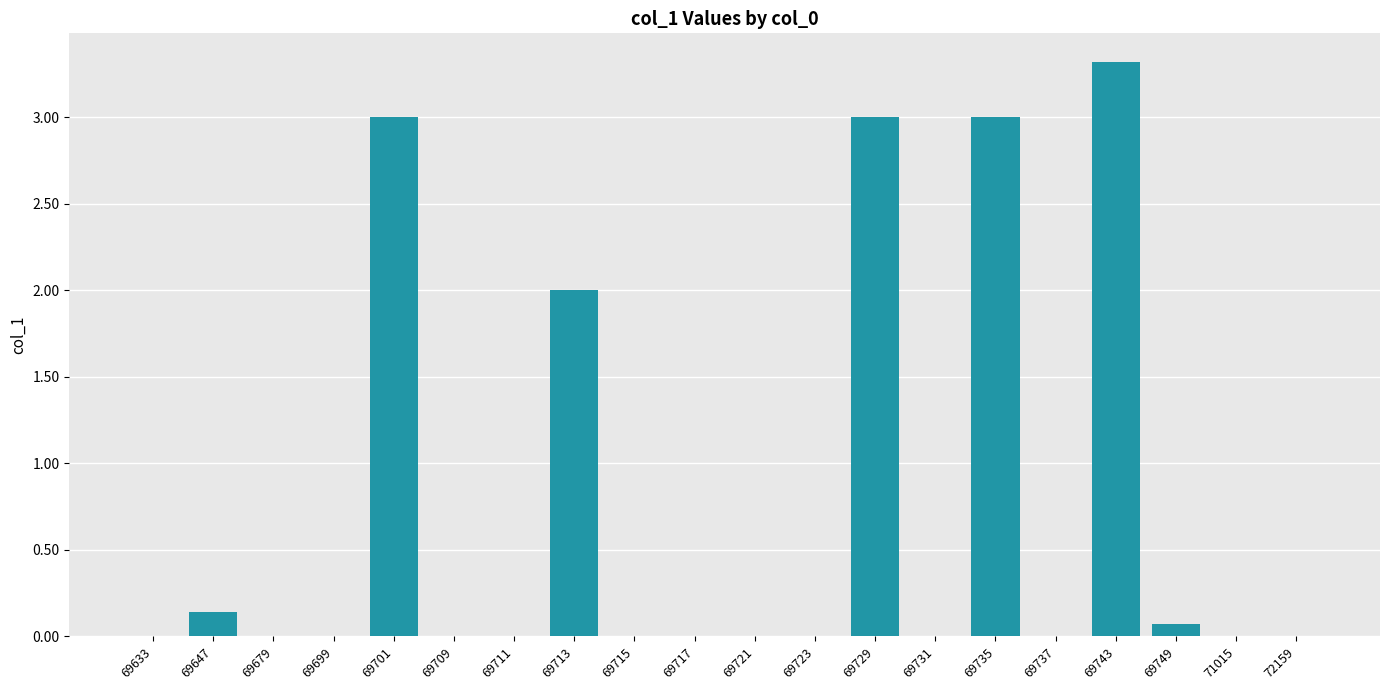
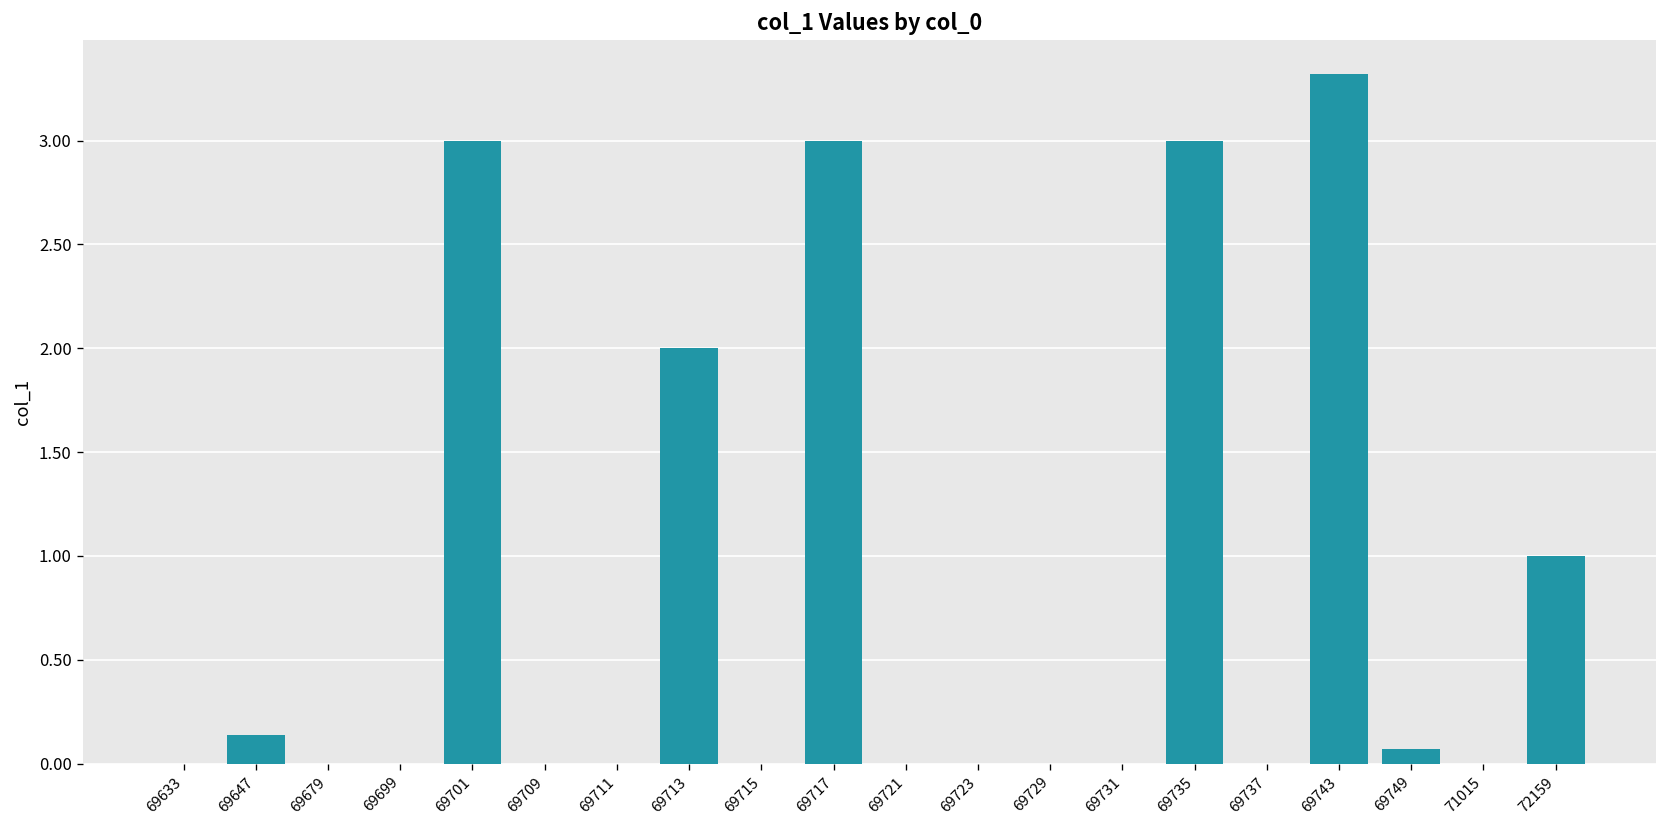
69717: 0 -> 3
69729: 3 -> 0
72159: 0 -> 1
